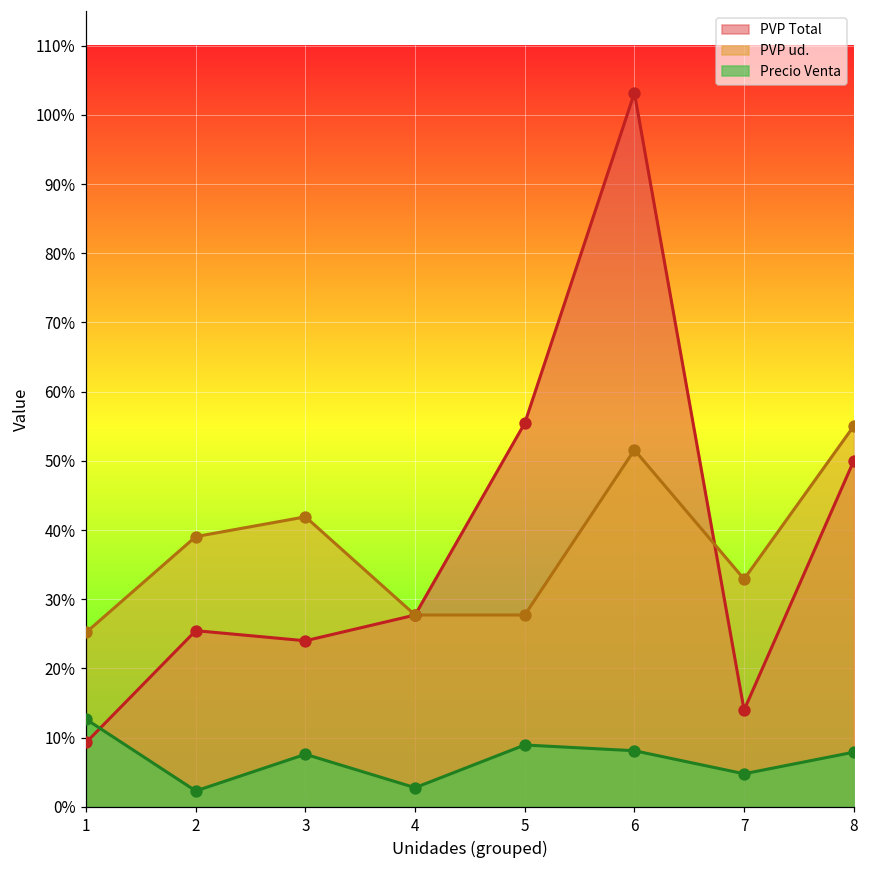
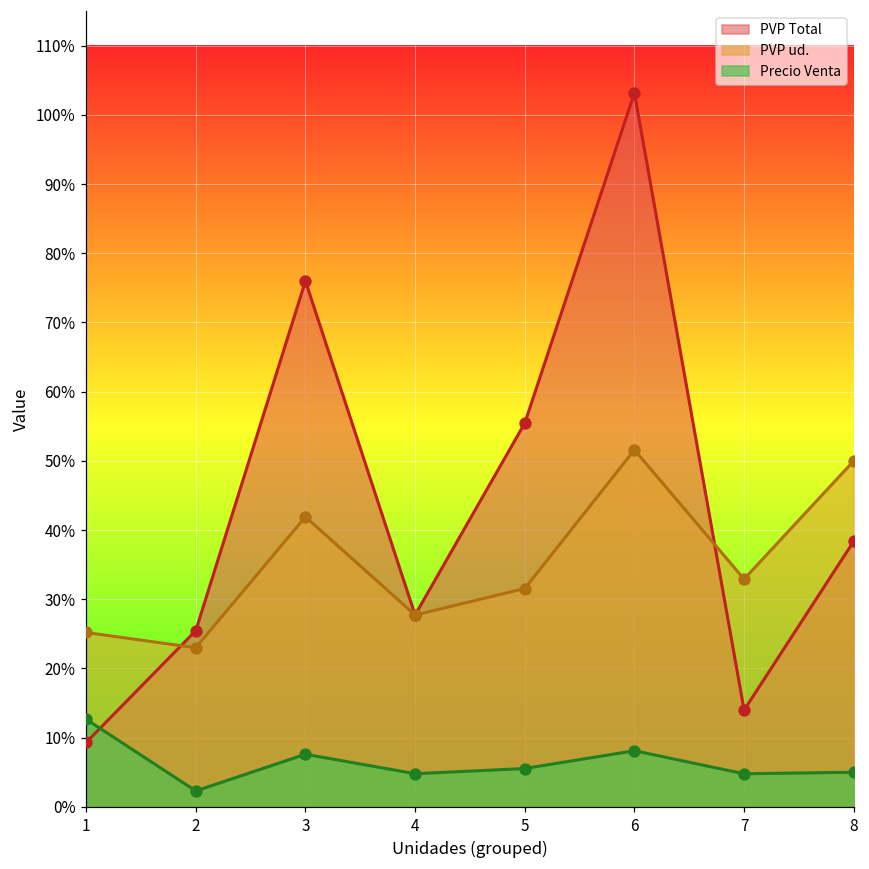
PVP ud., 2: 39% -> 23%
PVP Total, 3: 24% -> 76%
Precio Venta, 4: 3% -> 5%
PVP ud., 5: 28% -> 32%
Precio Venta, 5: 9% -> 6%
PVP Total, 8: 50% -> 38%
PVP ud., 8: 55% -> 50%
Precio Venta, 8: 8% -> 5%
